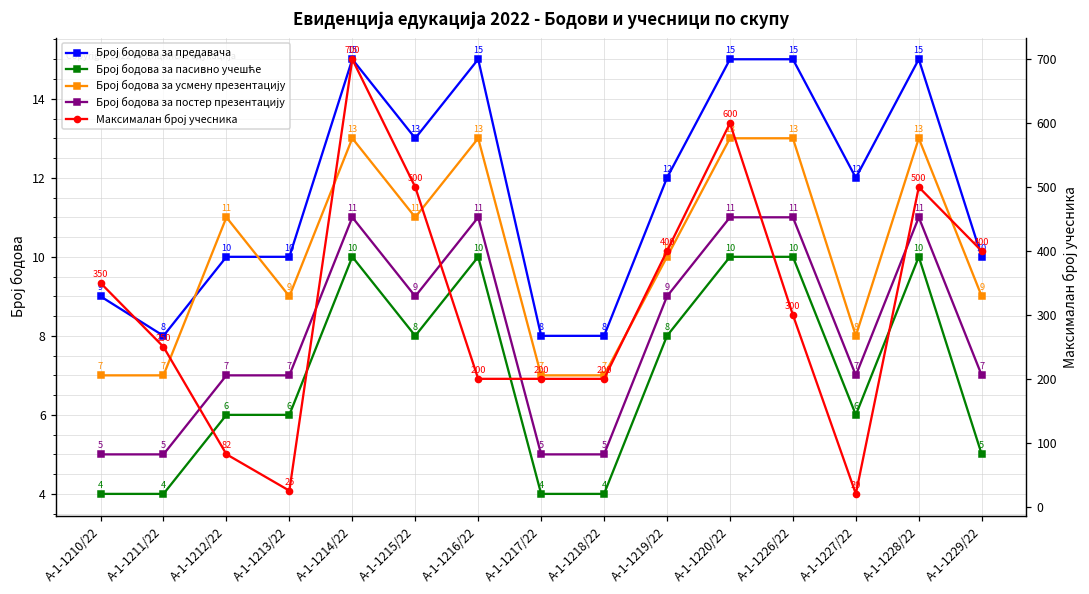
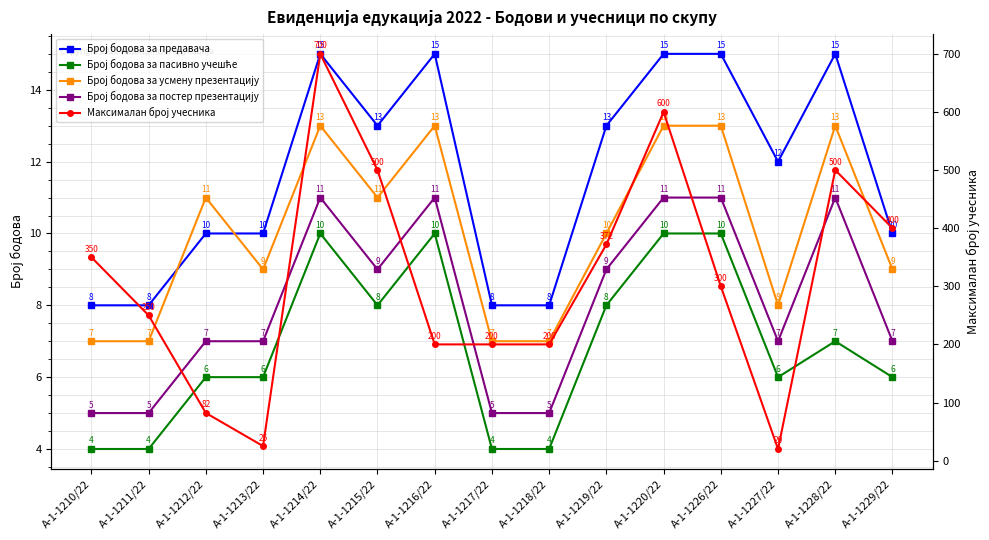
Број бодова за предавача, А-1-1210/22: 9 -> 8
Број бодова за предавача, А-1-1219/22: 12 -> 13
Број бодова за пасивно учешће, А-1-1228/22: 10 -> 7
Број бодова за пасивно учешће, А-1-1229/22: 5 -> 6
Максималан број учесника, А-1-1219/22: 400 -> 372
